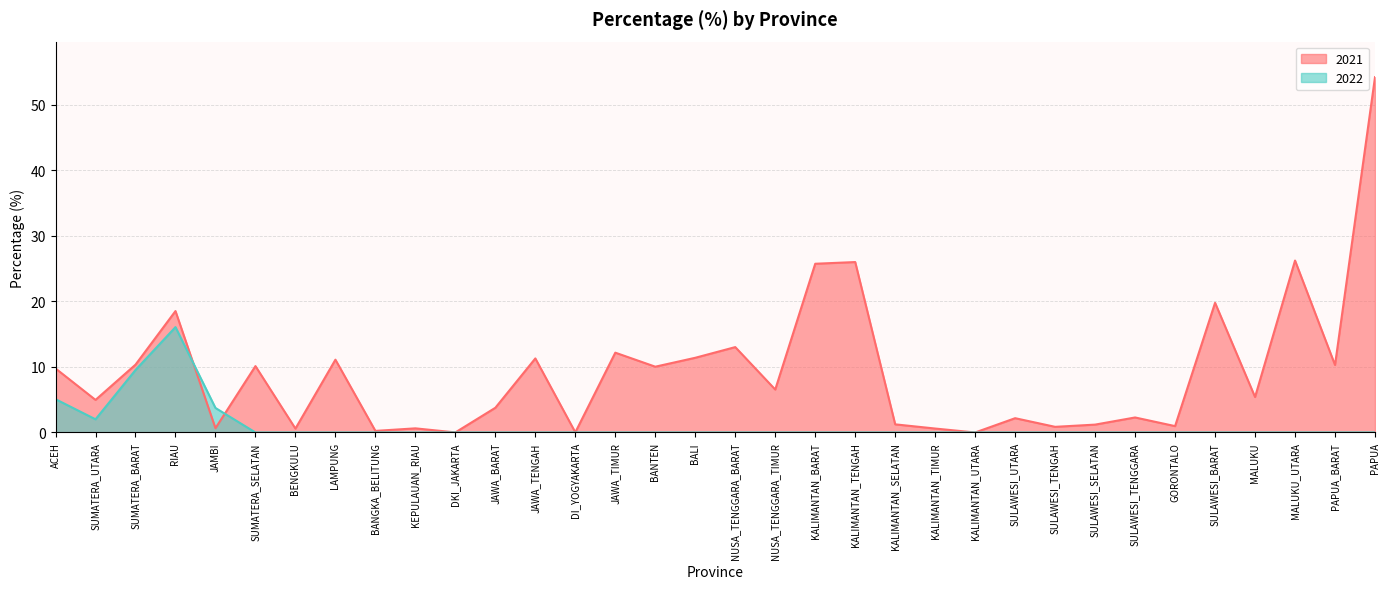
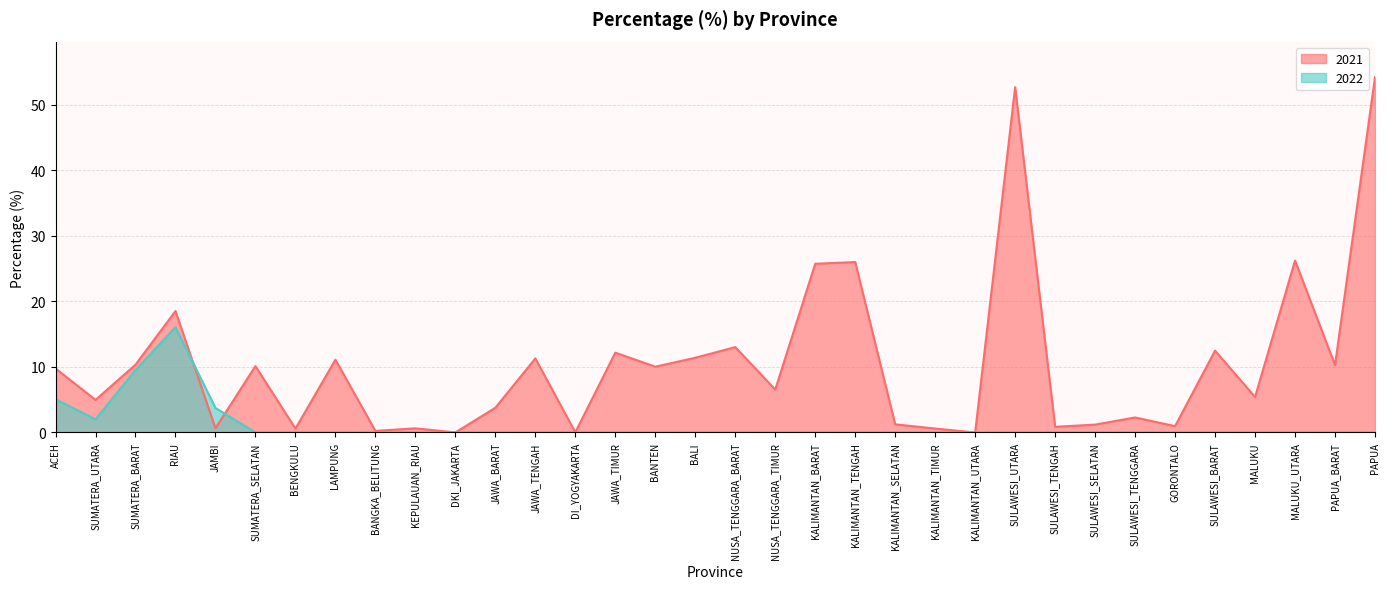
2021, SULAWESI_UTARA: 2 -> 53
2021, SULAWESI_BARAT: 20 -> 12
